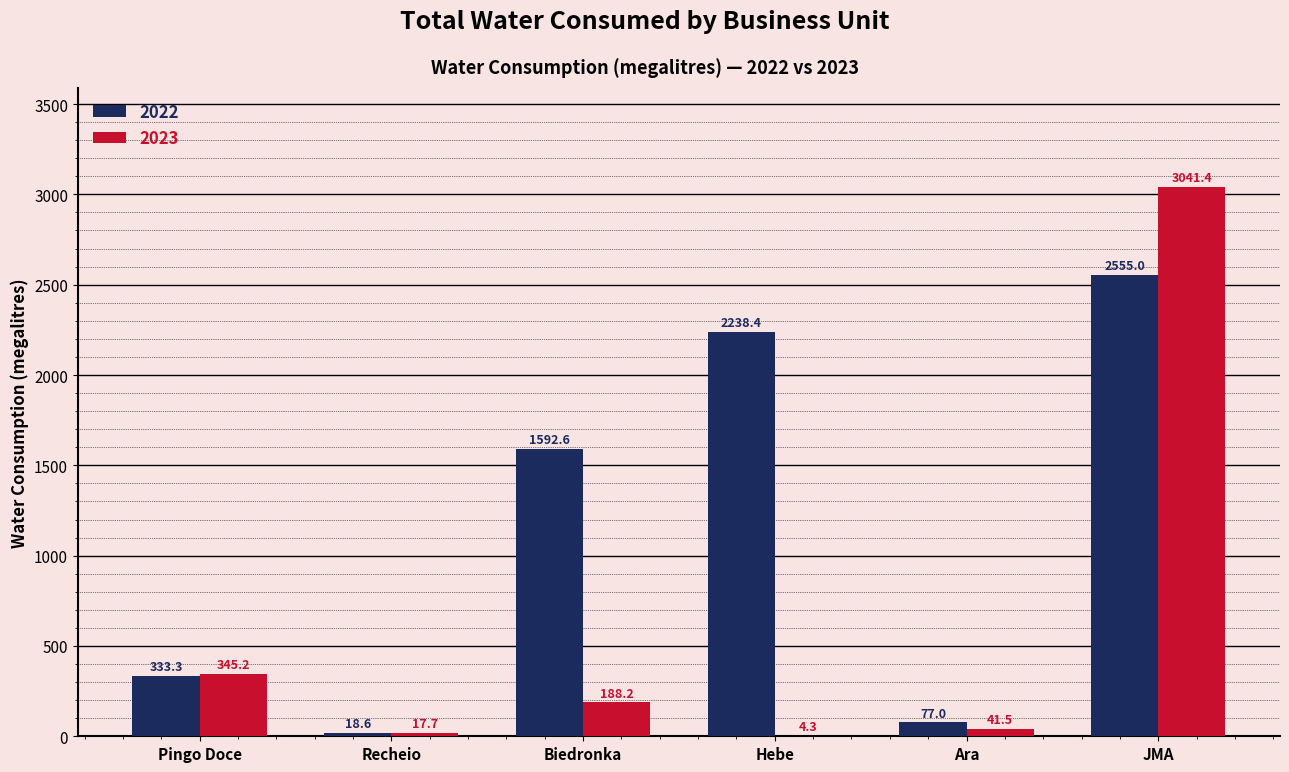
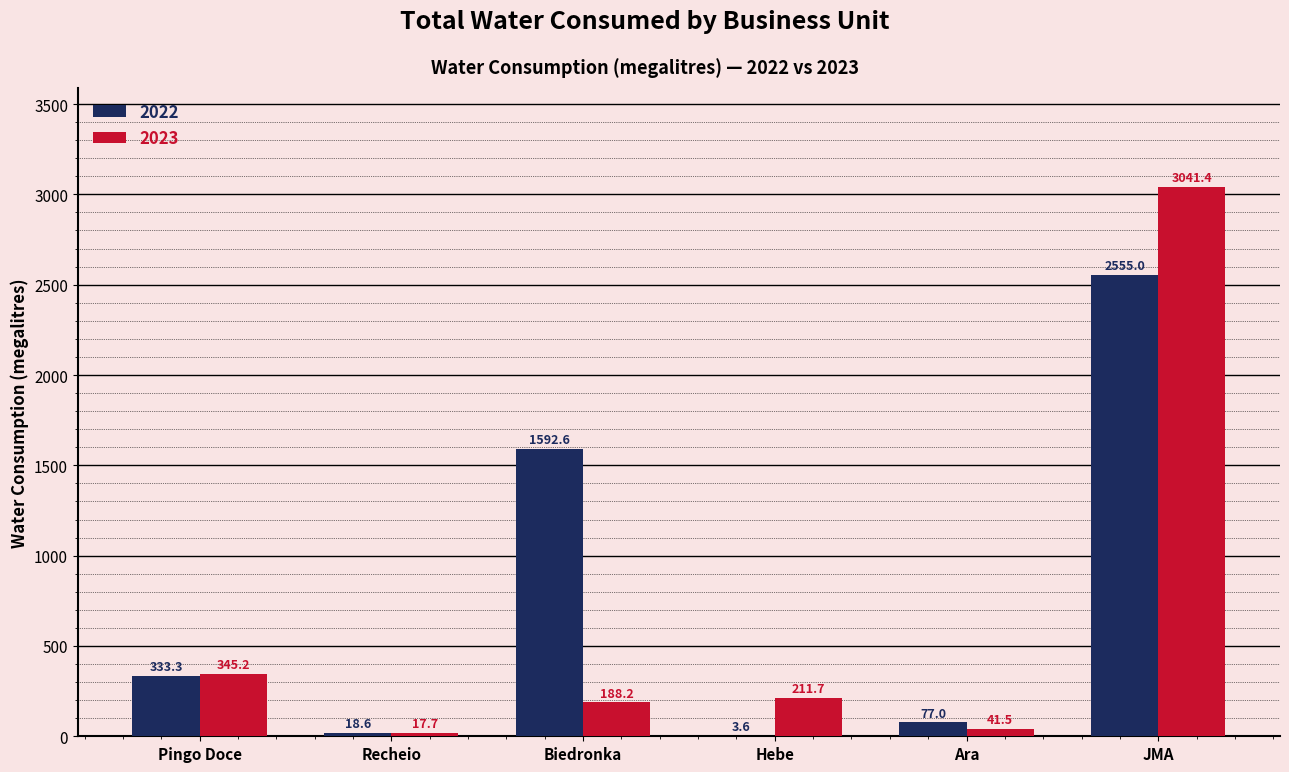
2022, Hebe: 2238.4 -> 3.6
2023, Hebe: 4.3 -> 211.7
